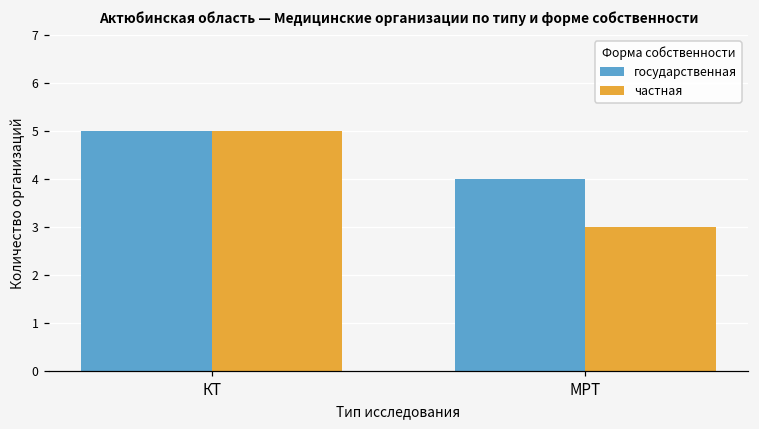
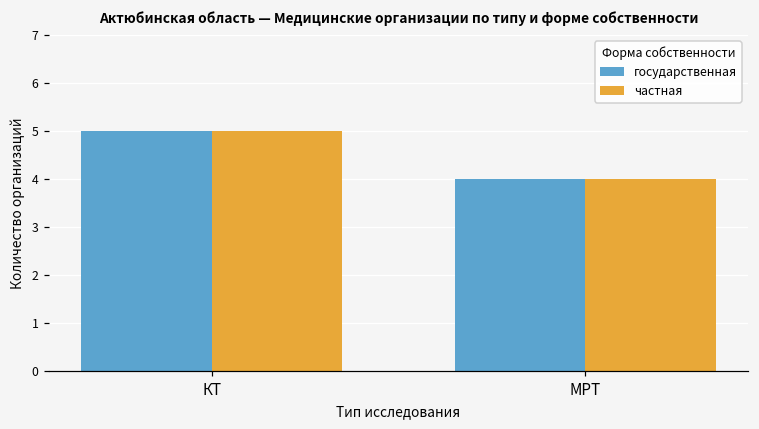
частная, МРТ: 3 -> 4
